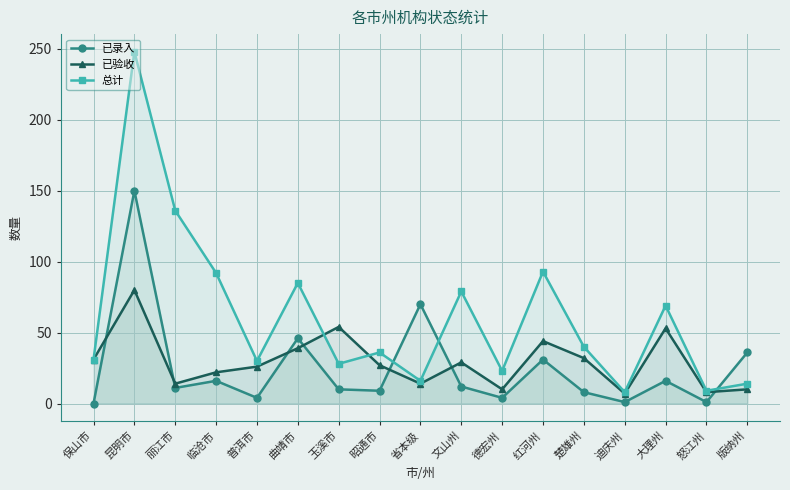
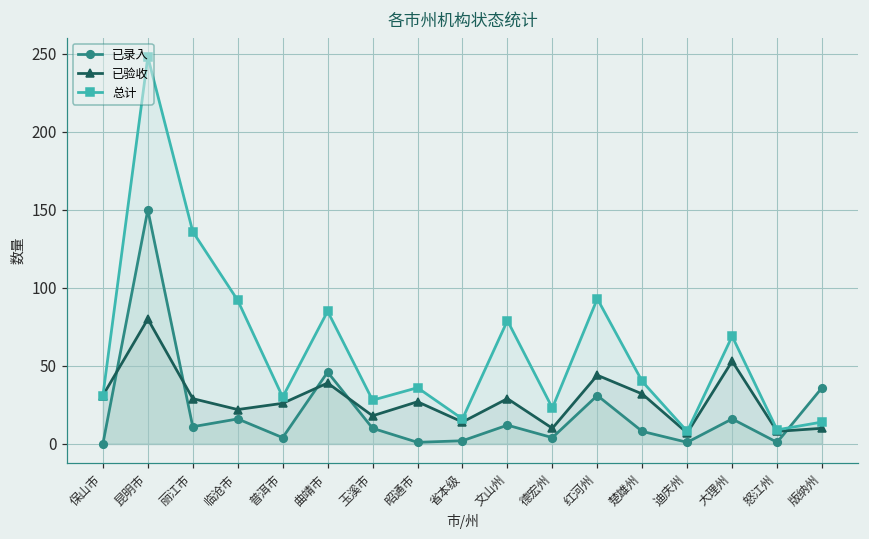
已验收, 丽江市: 14 -> 29
已验收, 玉溪市: 54 -> 18
已录入, 昭通市: 9 -> 1
已录入, 省本级: 70 -> 2
